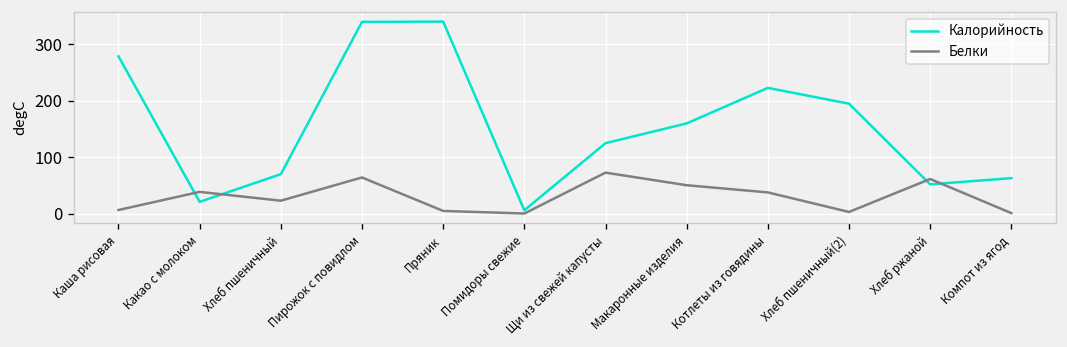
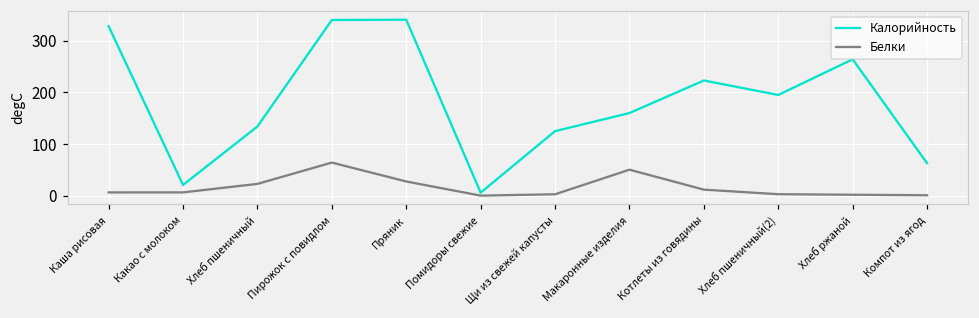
Калорийность, Каша рисовая: 280 -> 330
Белки, Какао с молоком: 40 -> 10
Калорийность, Хлеб пшеничный: 70 -> 130
Белки, Пряник: 0 -> 30
Белки, Щи из свежей капусты: 70 -> 0
Белки, Котлеты из говядины: 40 -> 10
Калорийность, Хлеб ржаной: 50 -> 260
Белки, Хлеб ржаной: 60 -> 0
